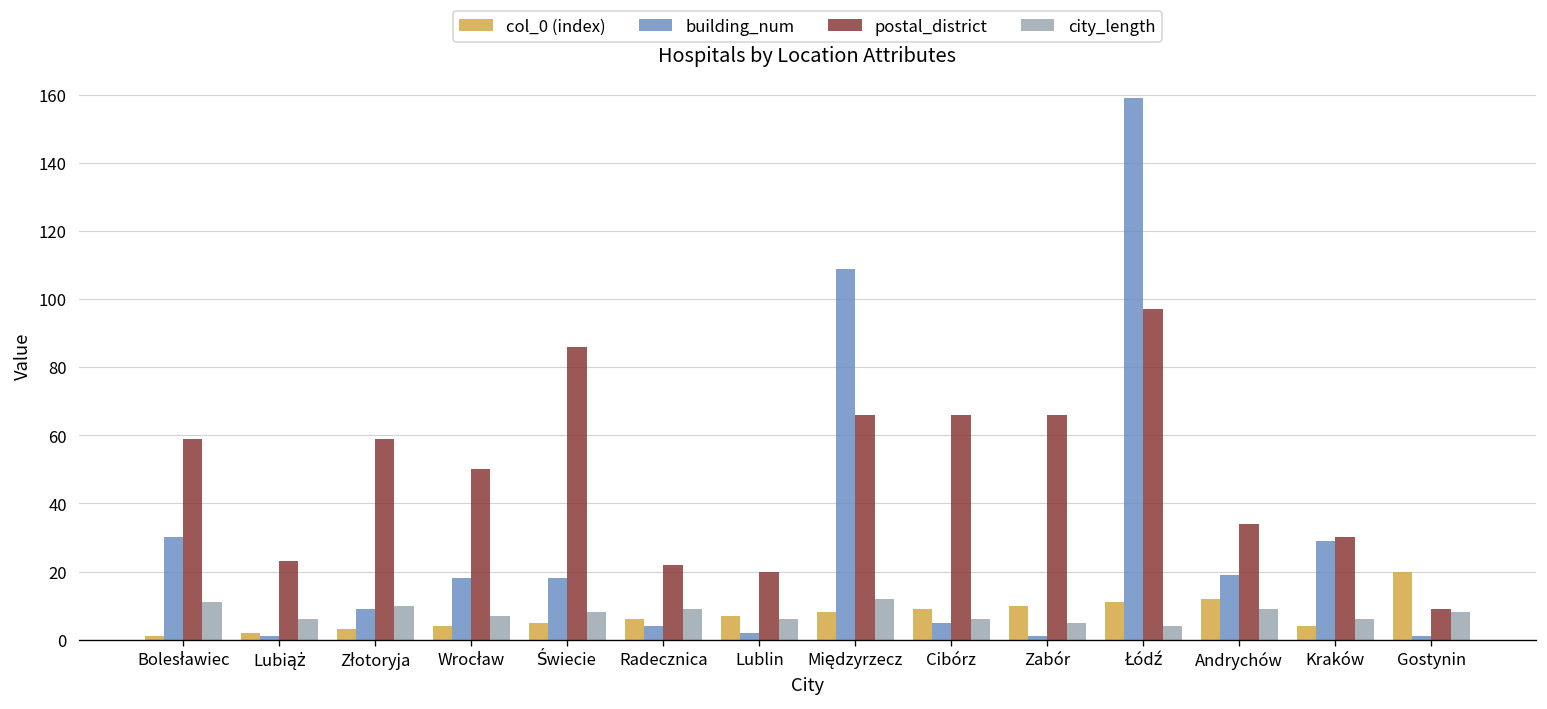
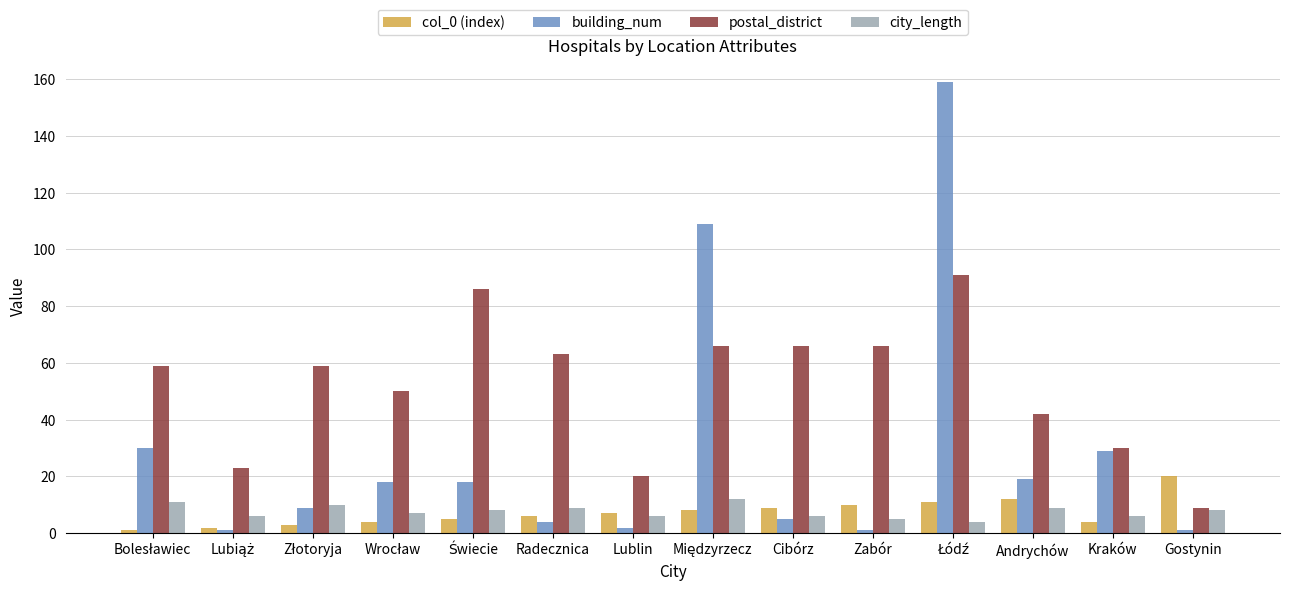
postal_district, Radecznica: 22 -> 63
postal_district, Łódź: 97 -> 91
postal_district, Andrychów: 34 -> 42
